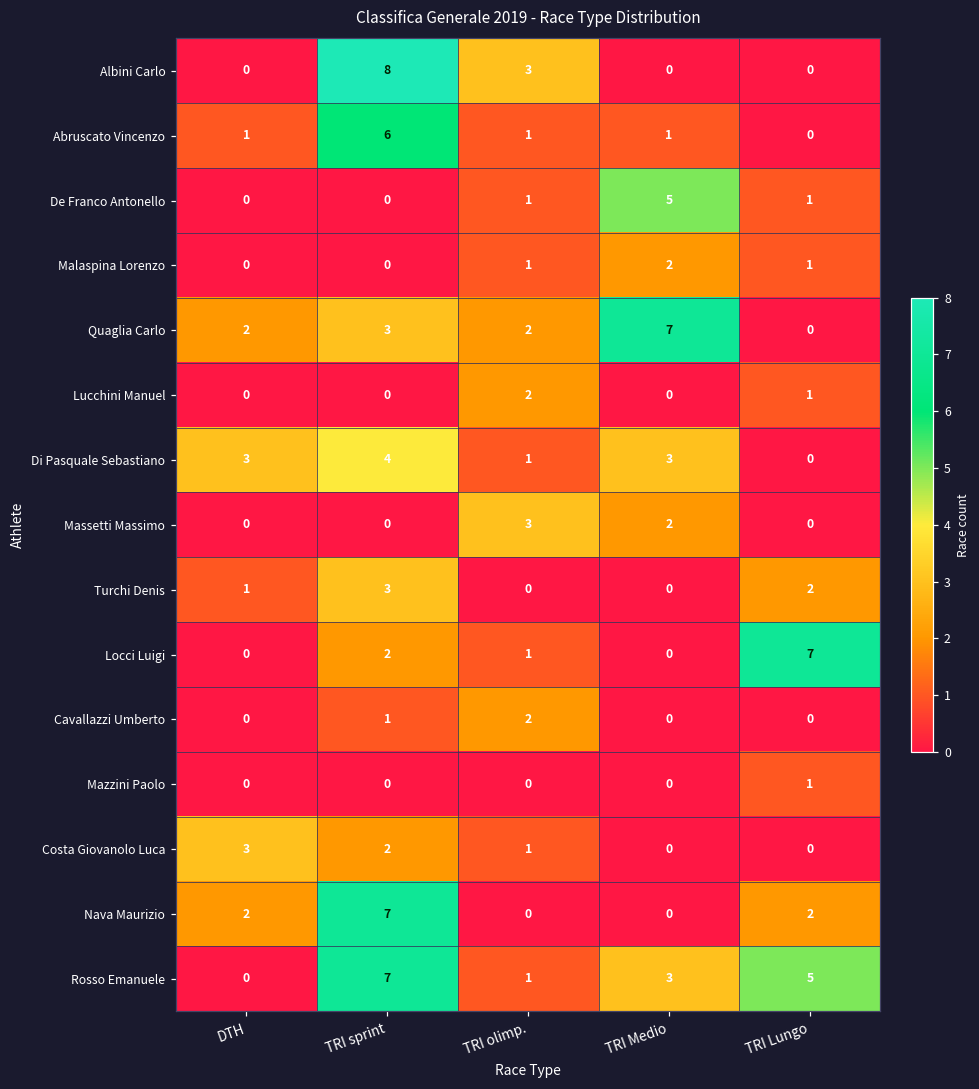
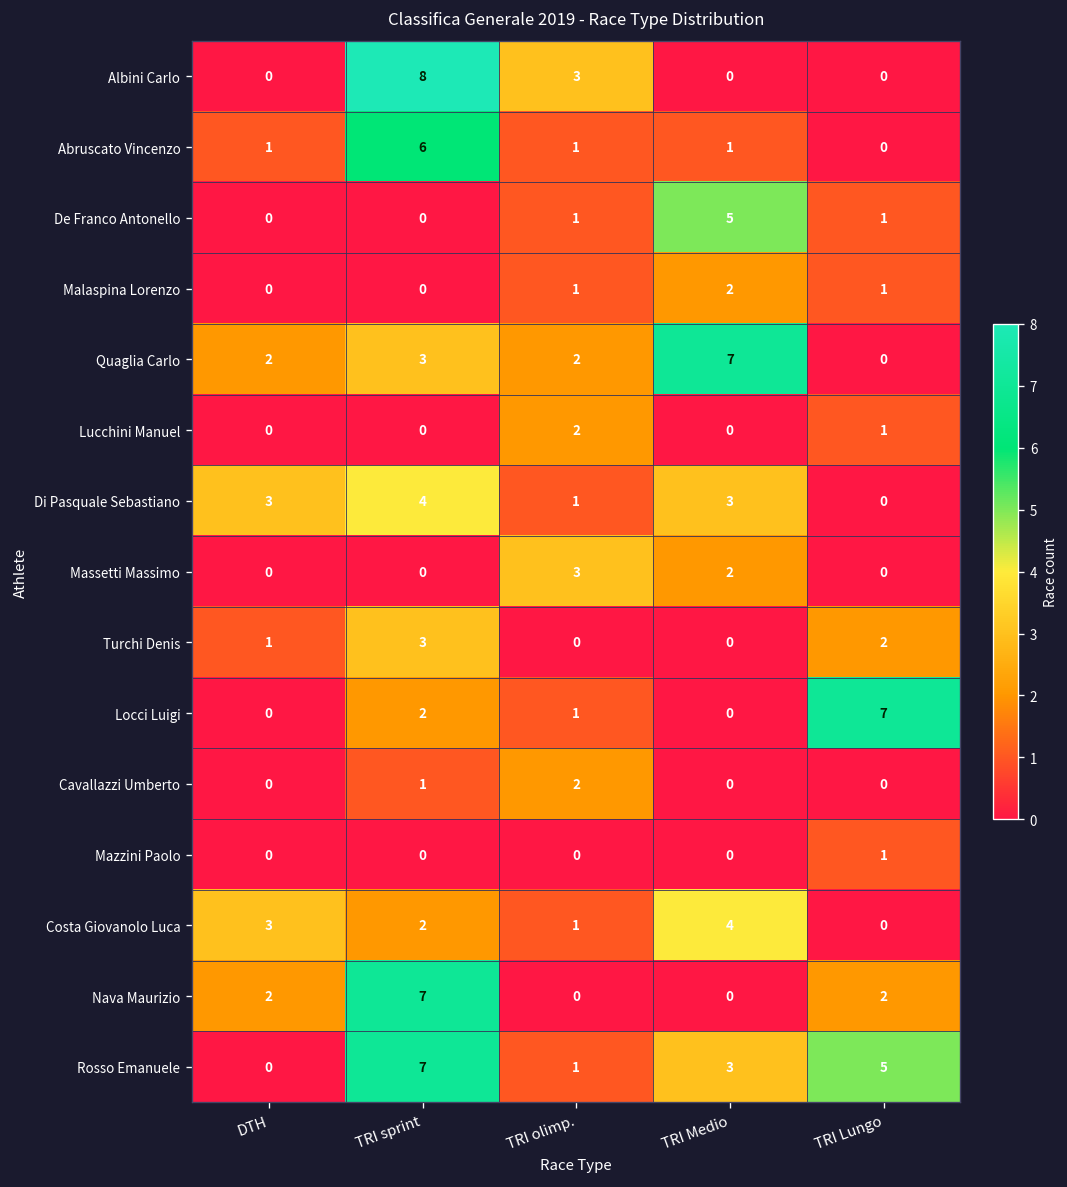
Costa Giovanolo Luca, TRI Medio: 0 -> 4
